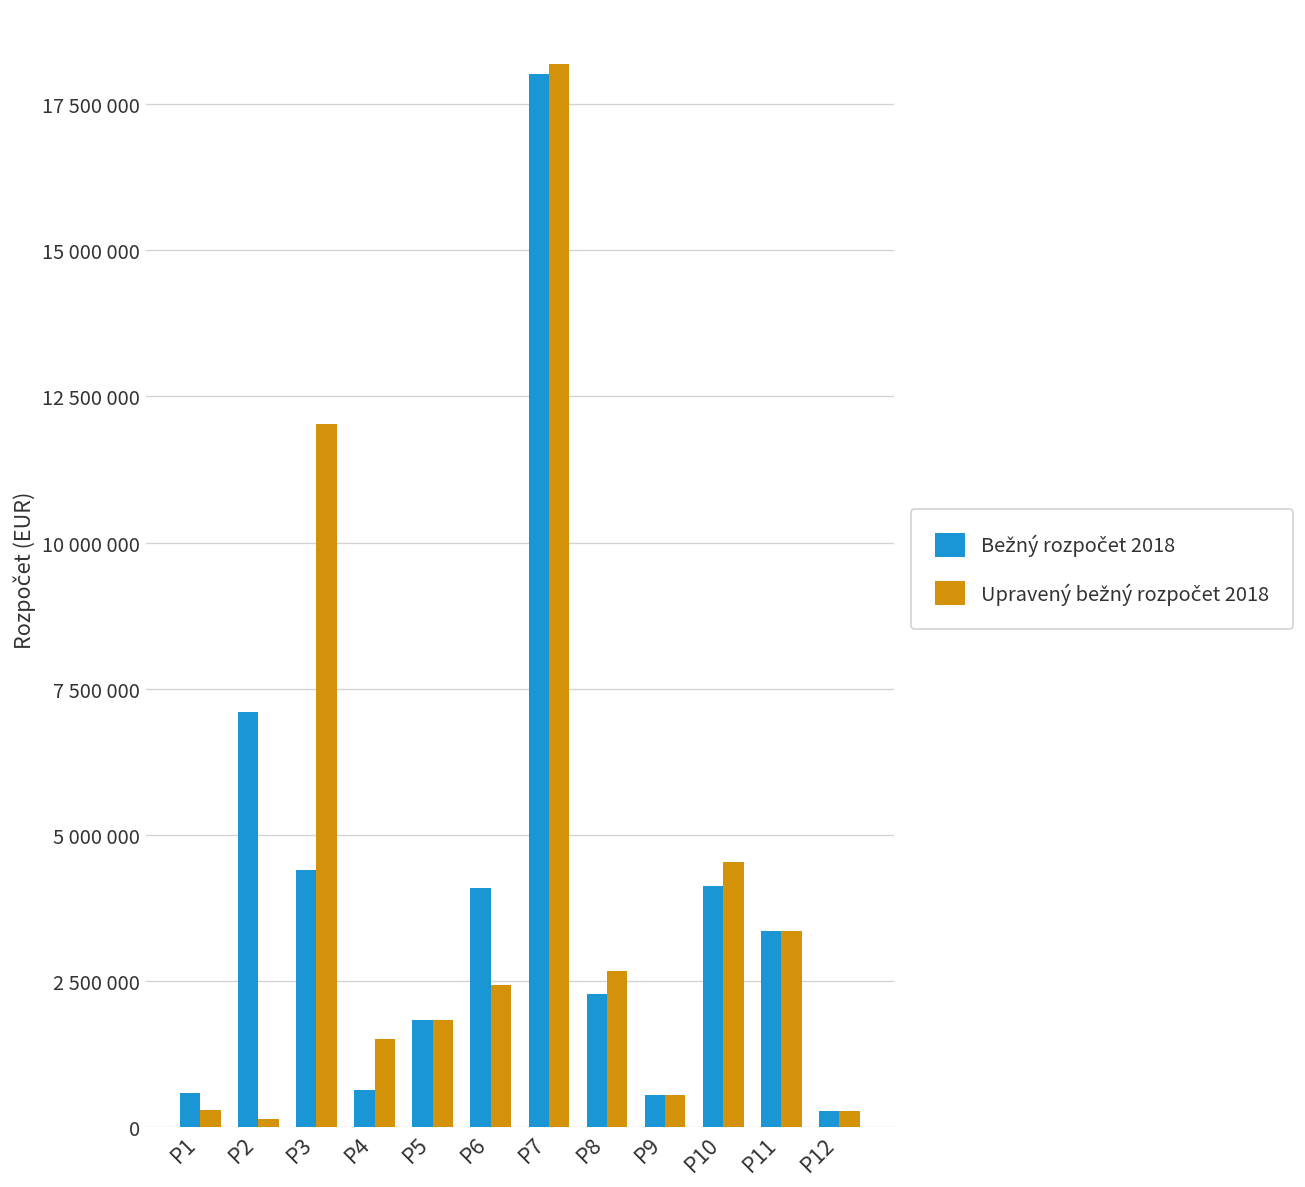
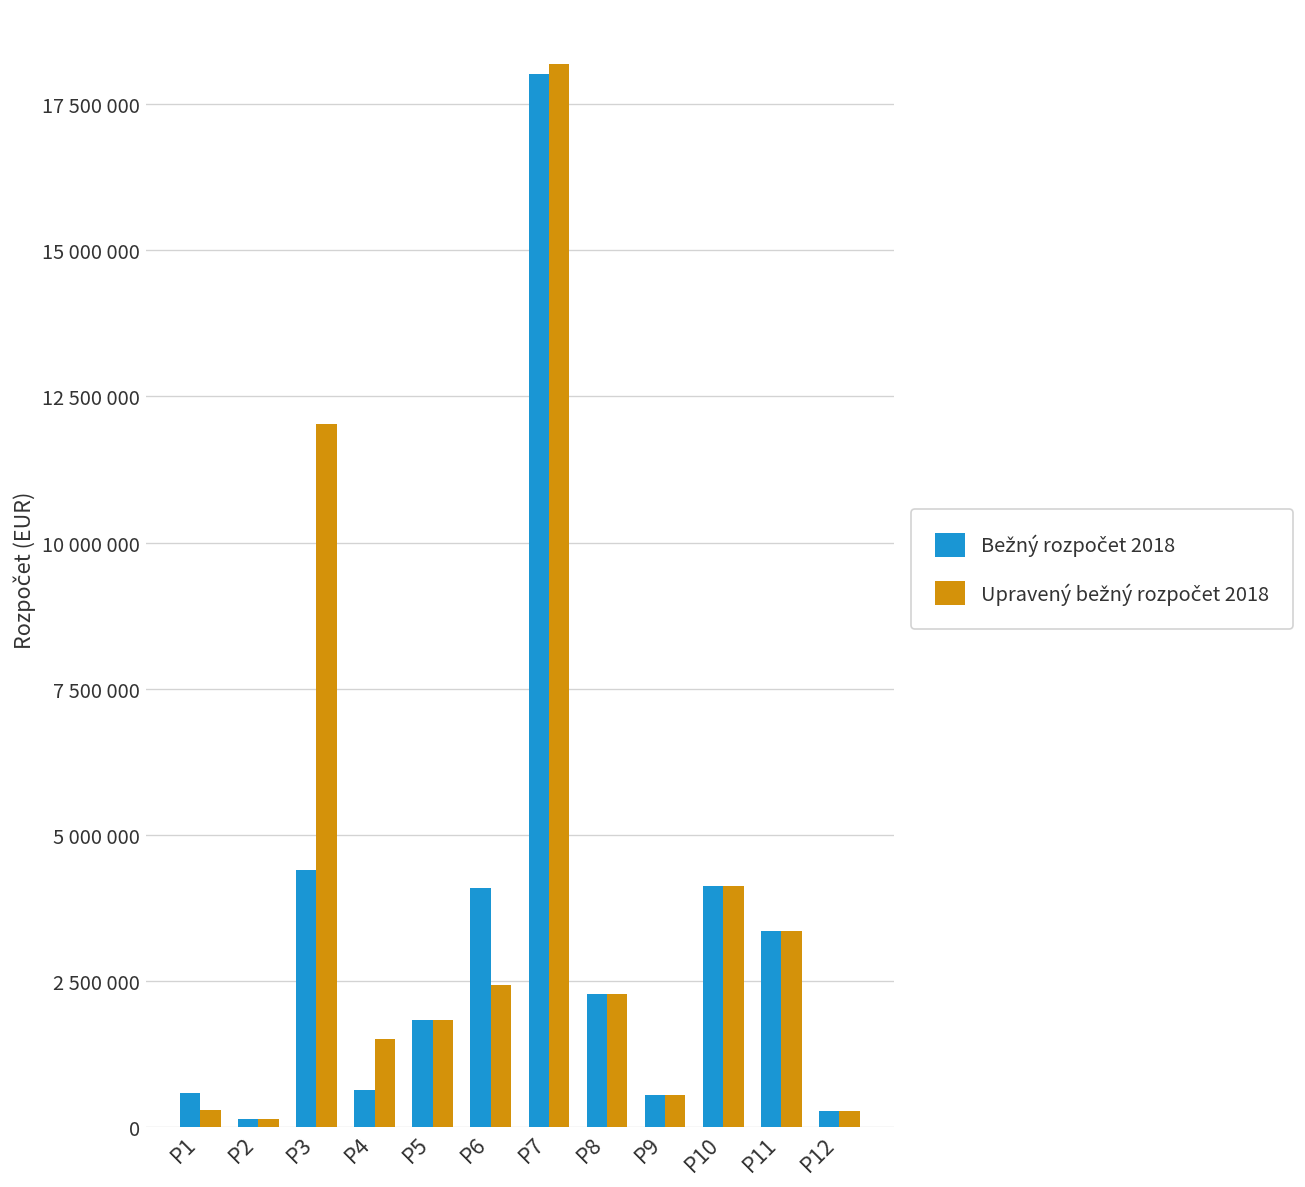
Bežný rozpočet 2018, P2: 7100000 -> 100000
Upravený bežný rozpočet 2018, P8: 2700000 -> 2300000
Upravený bežný rozpočet 2018, P10: 4500000 -> 4100000
